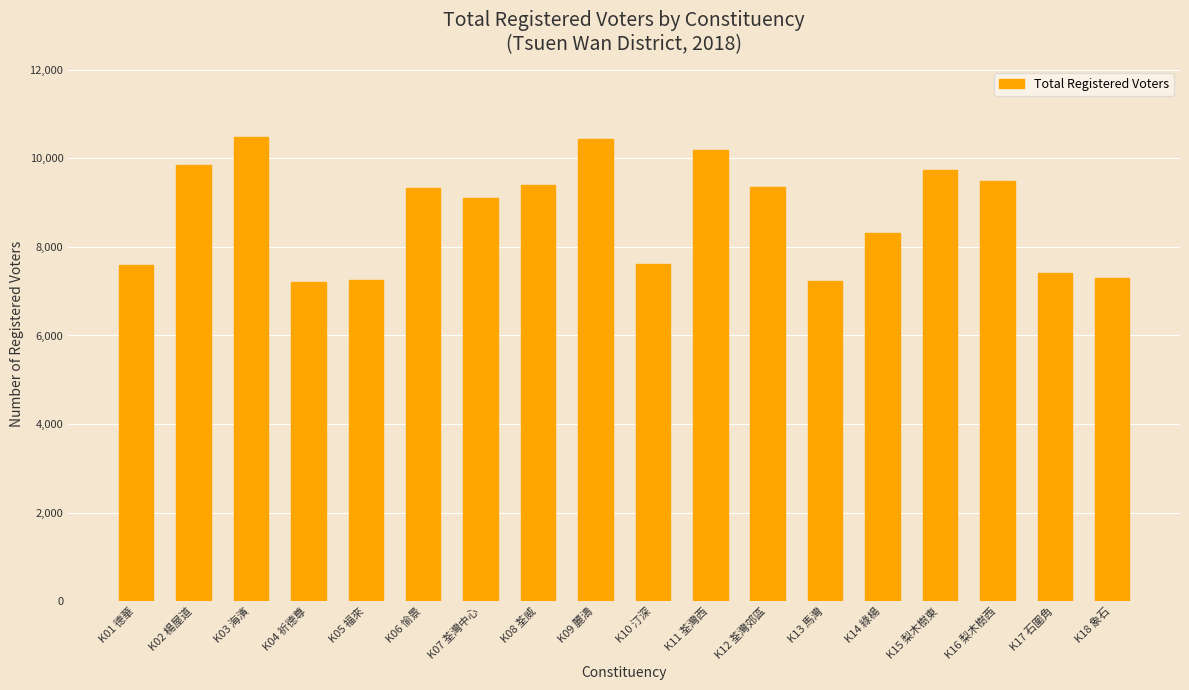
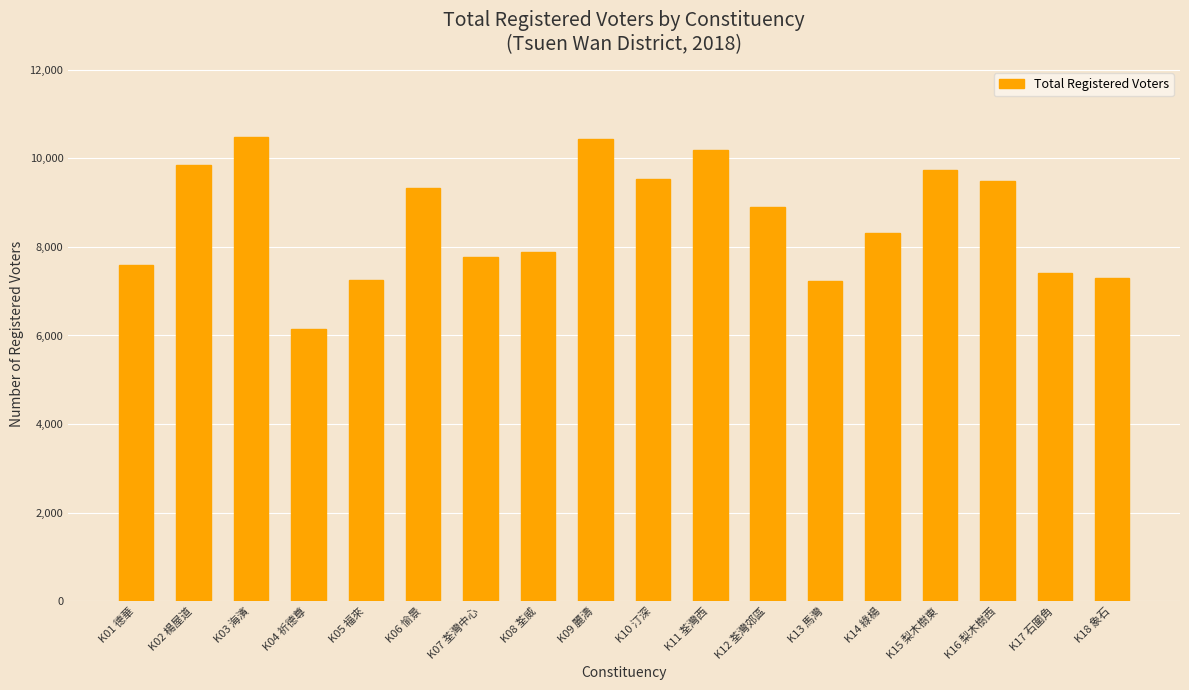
K04 祈德尊: 7,200 -> 6,100
K07 荃灣中心: 9,100 -> 7,800
K08 荃威: 9,400 -> 7,900
K10 汀深: 7,600 -> 9,500
K12 荃灣郊區: 9,400 -> 8,900
